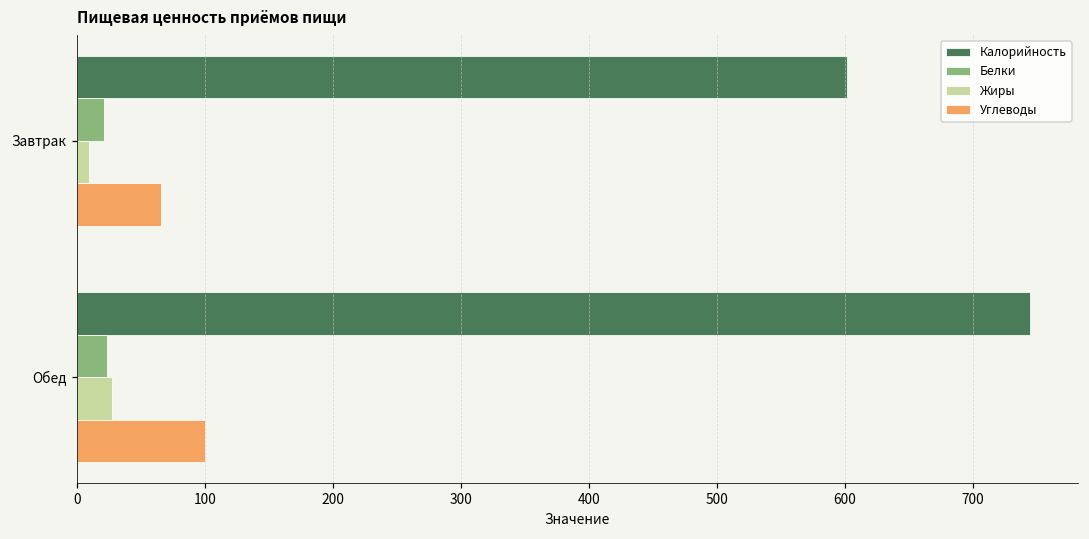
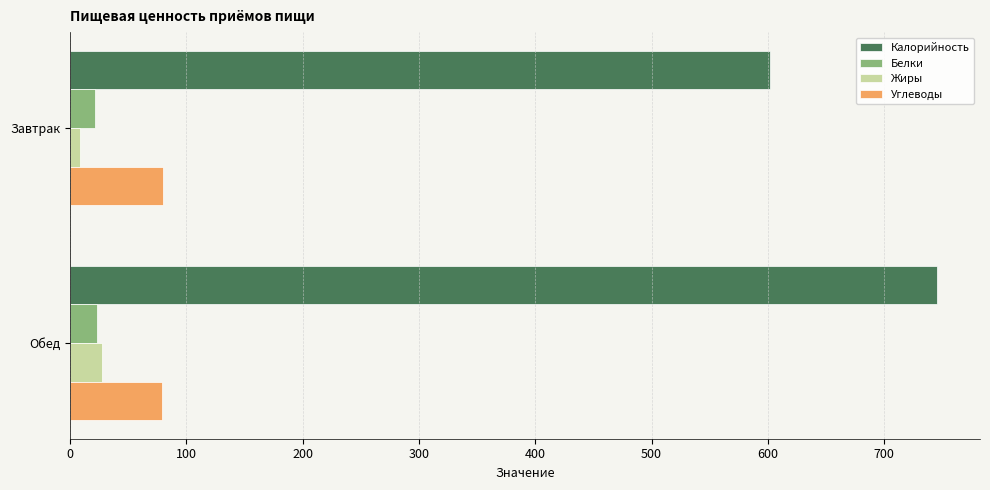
Углеводы, Завтрак: 66 -> 80
Углеводы, Обед: 101 -> 79
